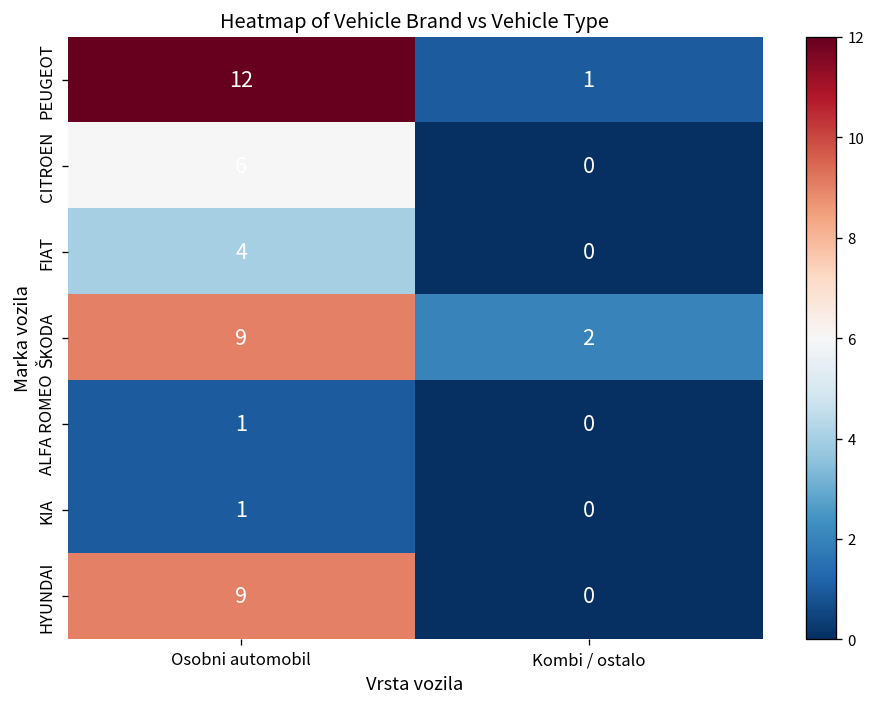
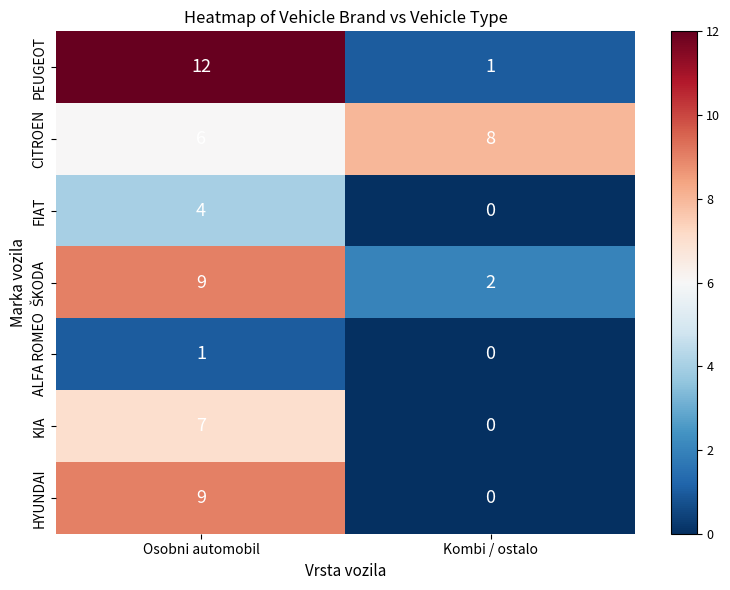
CITROEN, Kombi / ostalo: 0 -> 8
KIA, Osobni automobil: 1 -> 7
